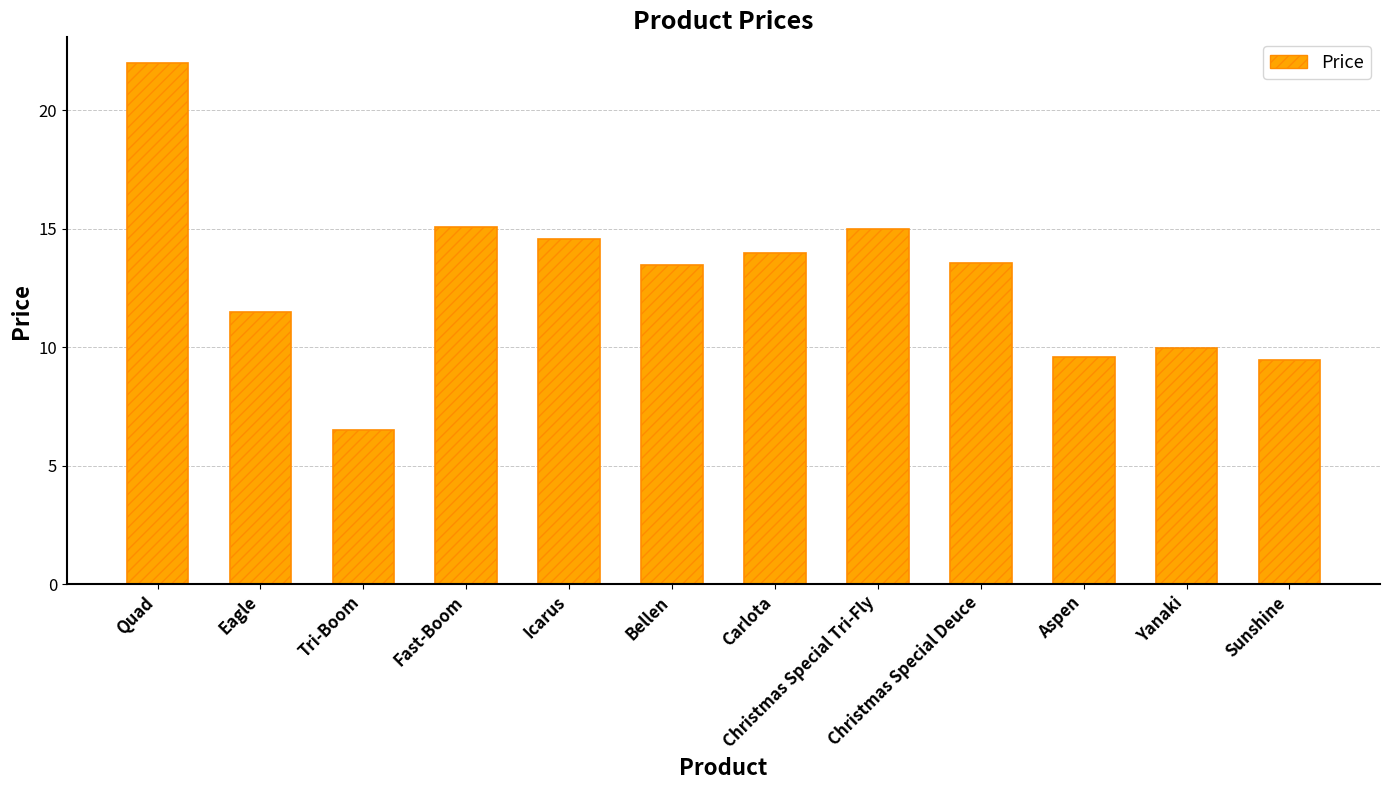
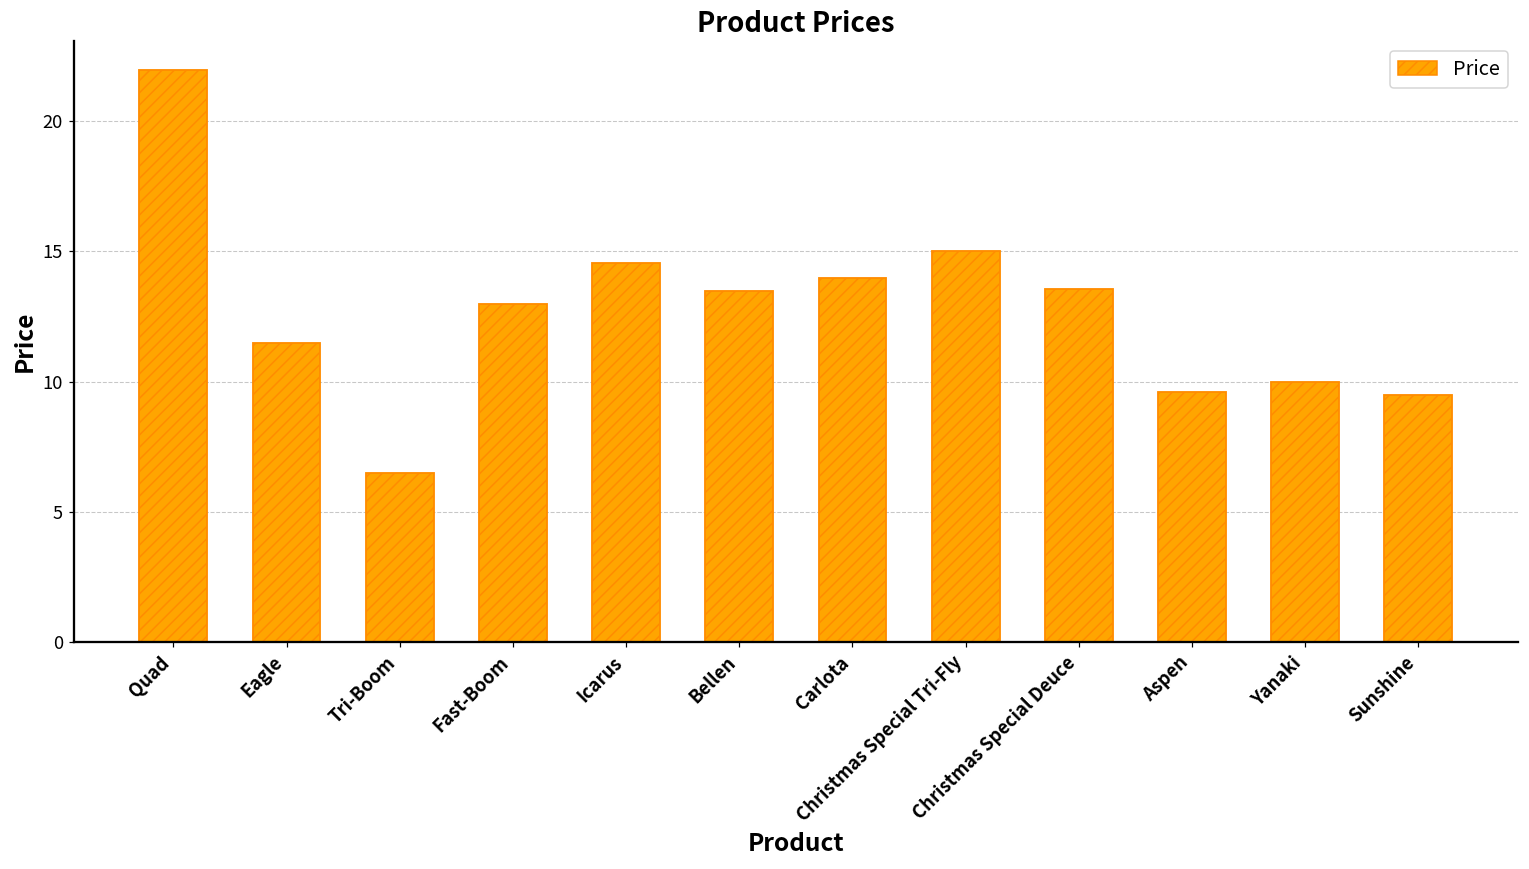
Fast-Boom: 15.1 -> 13.0
